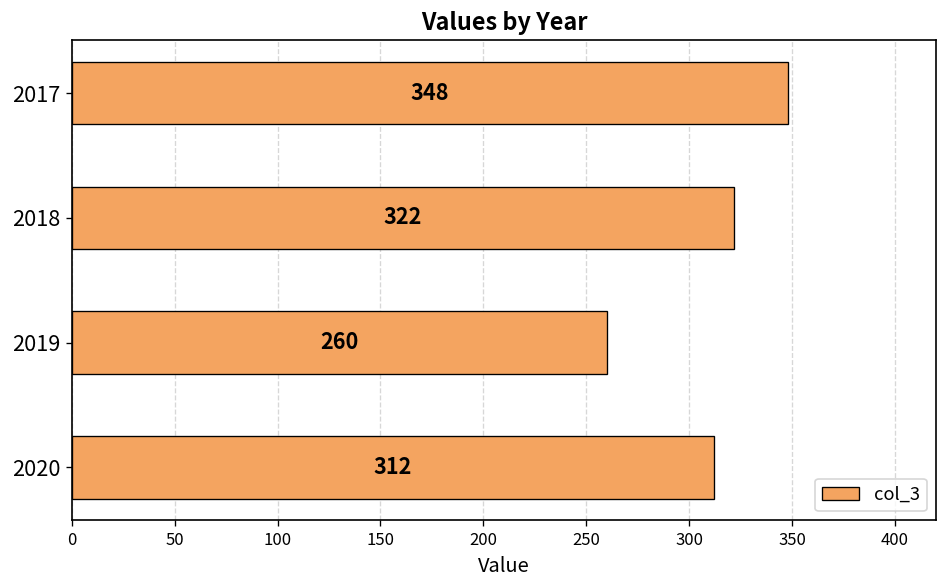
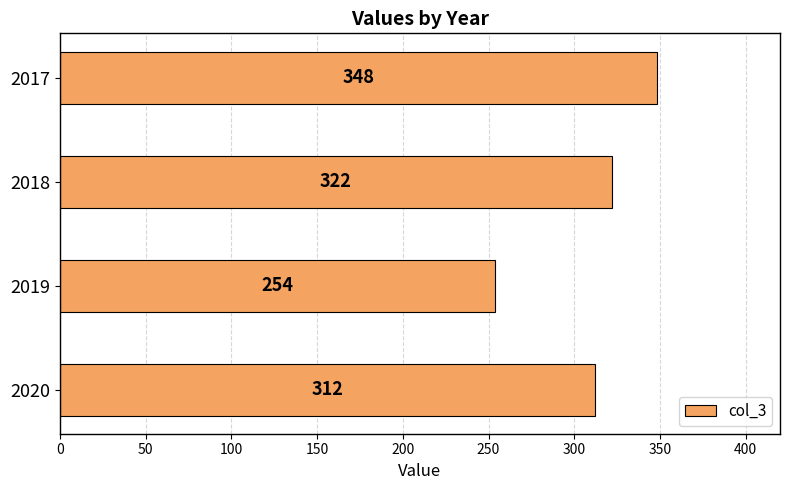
2019: 260 -> 254
